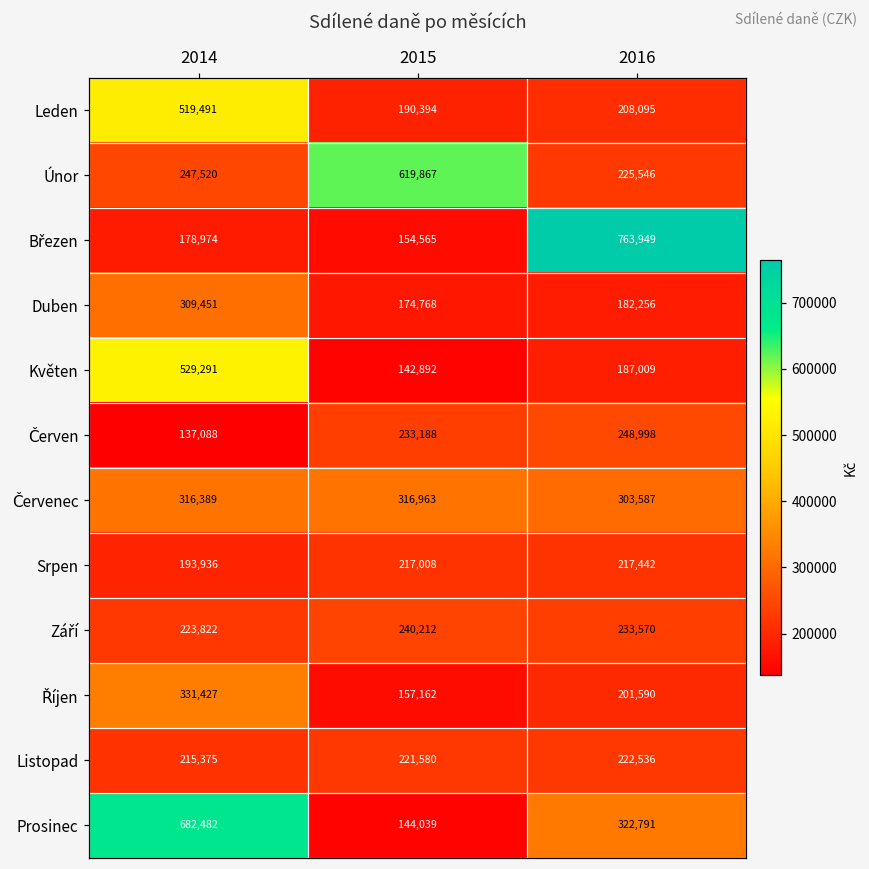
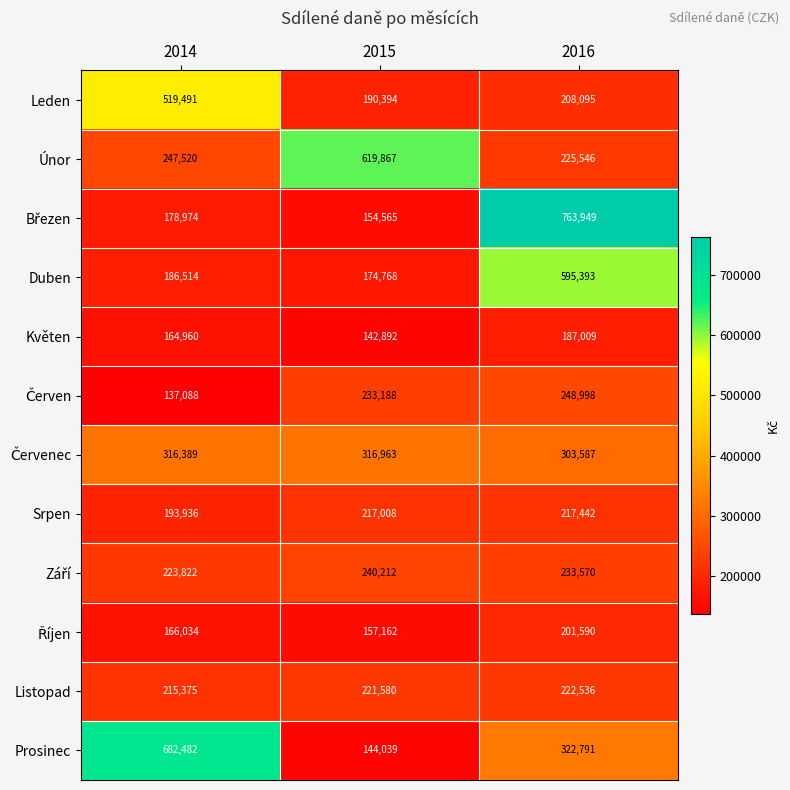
Duben, 2014: 309,451 -> 186,514
Duben, 2016: 182,256 -> 595,393
Květen, 2014: 529,291 -> 164,960
Říjen, 2014: 331,427 -> 166,034
